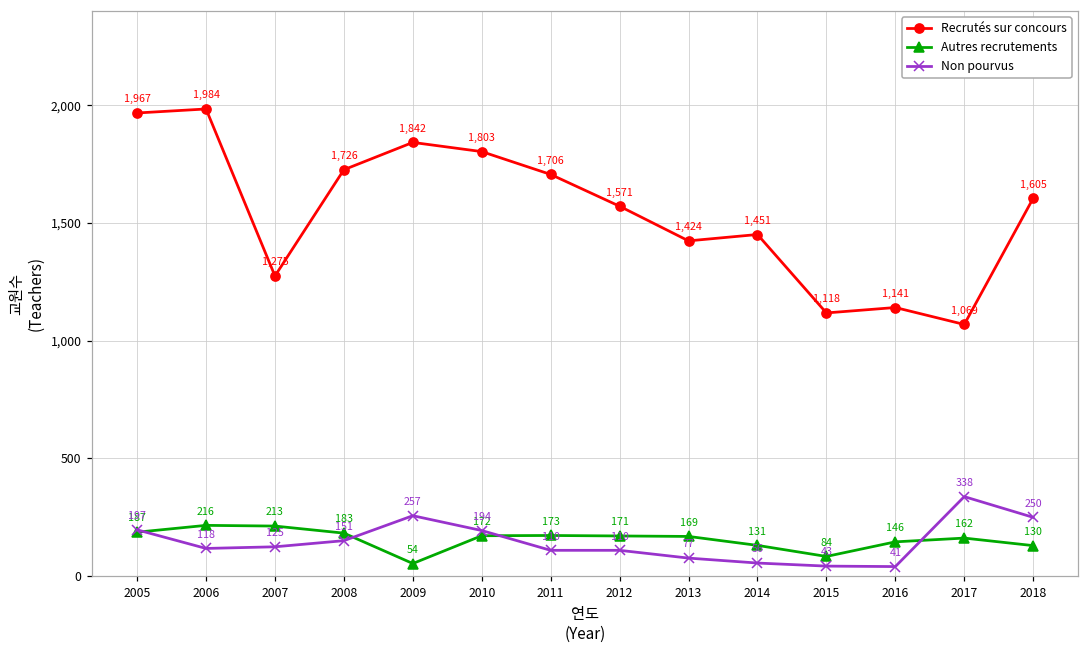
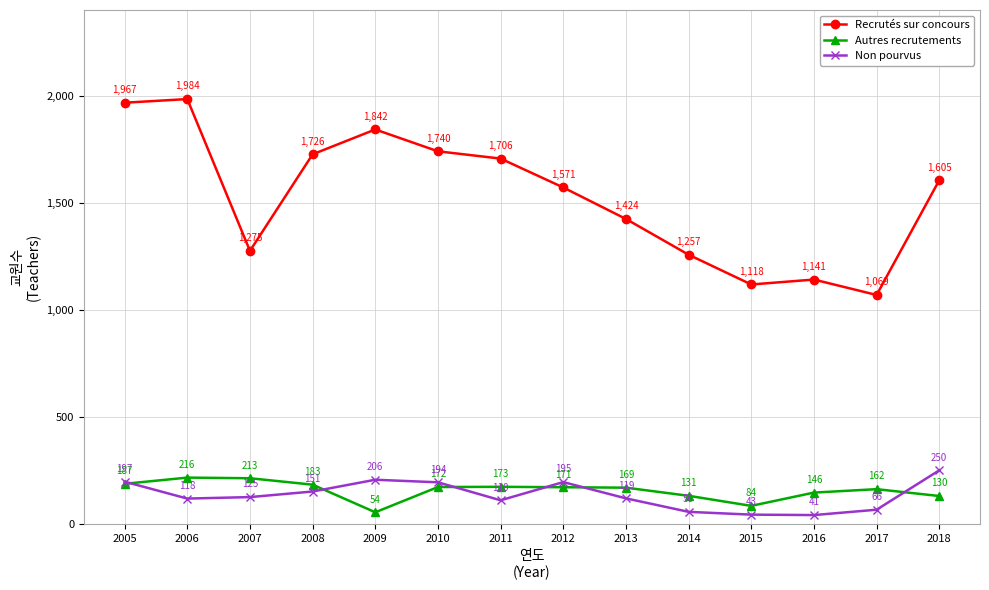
Non pourvus, 2009: 257 -> 206
Recrutés sur concours, 2010: 1,803 -> 1,740
Non pourvus, 2012: 110 -> 195
Non pourvus, 2013: 77 -> 119
Recrutés sur concours, 2014: 1,451 -> 1,257
Non pourvus, 2017: 338 -> 66
